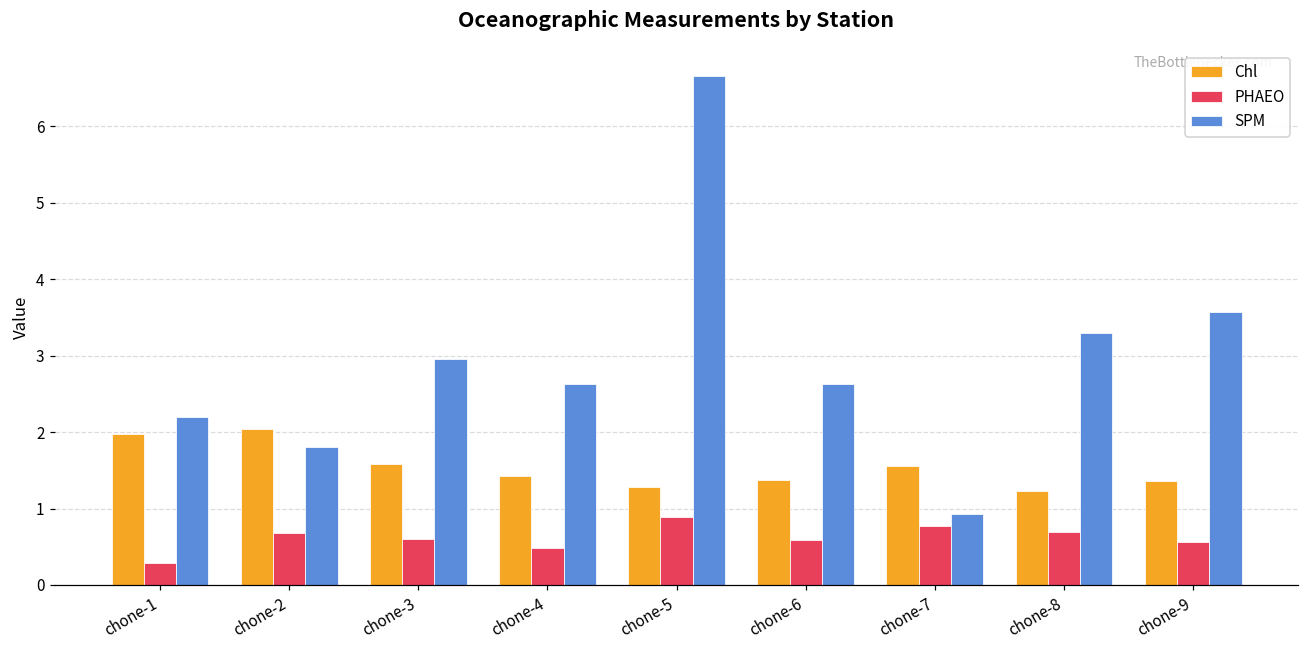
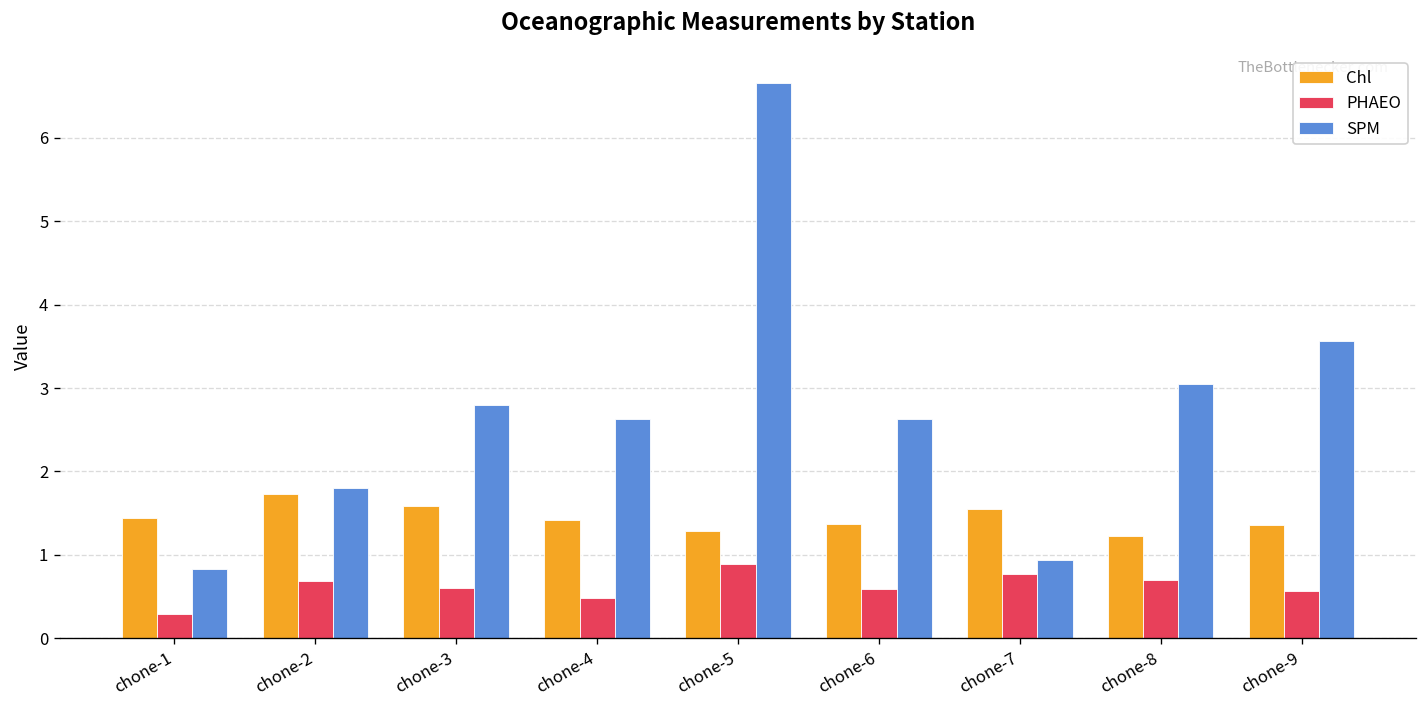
Chl, chone-1: 2.0 -> 1.4
SPM, chone-1: 2.2 -> 0.8
Chl, chone-2: 2.0 -> 1.7
SPM, chone-3: 3.0 -> 2.8
SPM, chone-8: 3.3 -> 3.0
